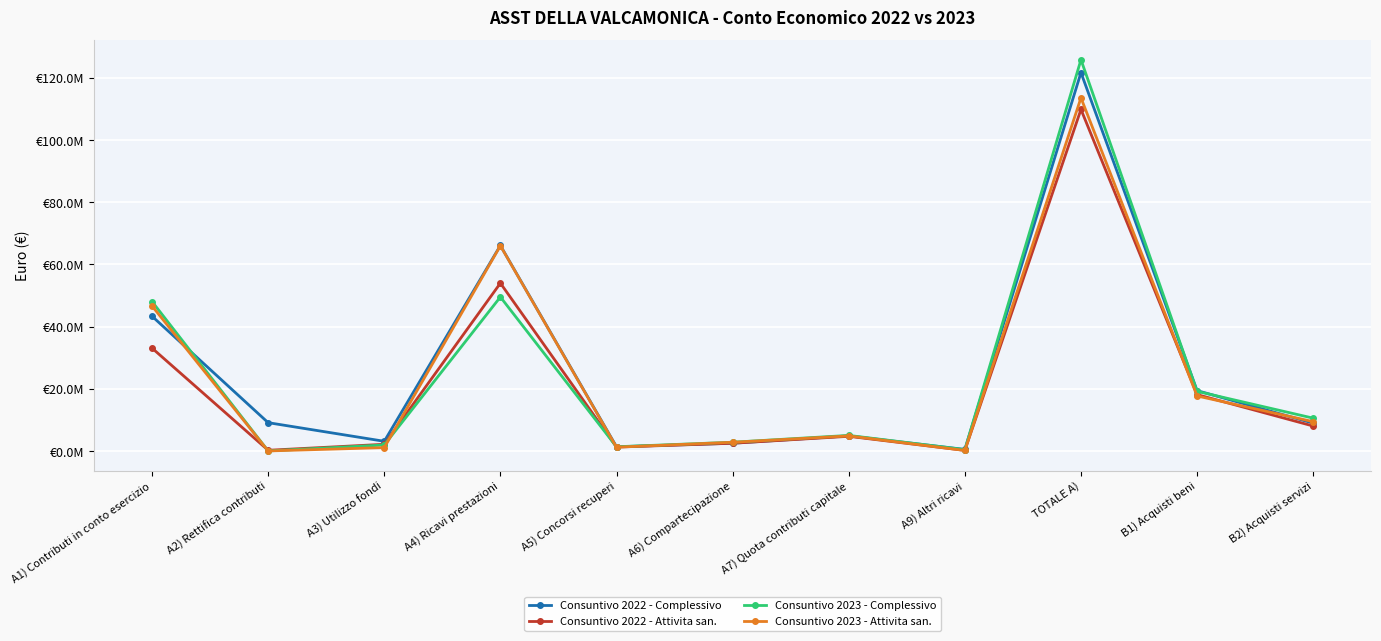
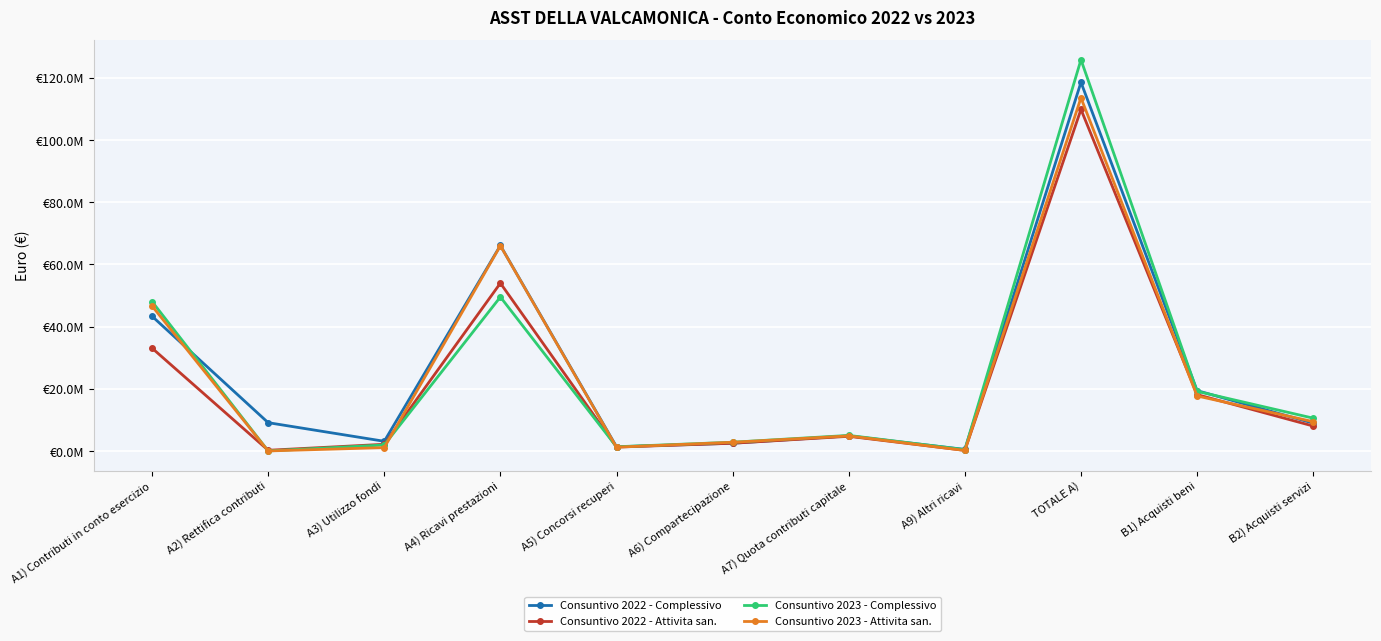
Consuntivo 2022 - Complessivo, TOTALE A): €122000000 -> €119000000
